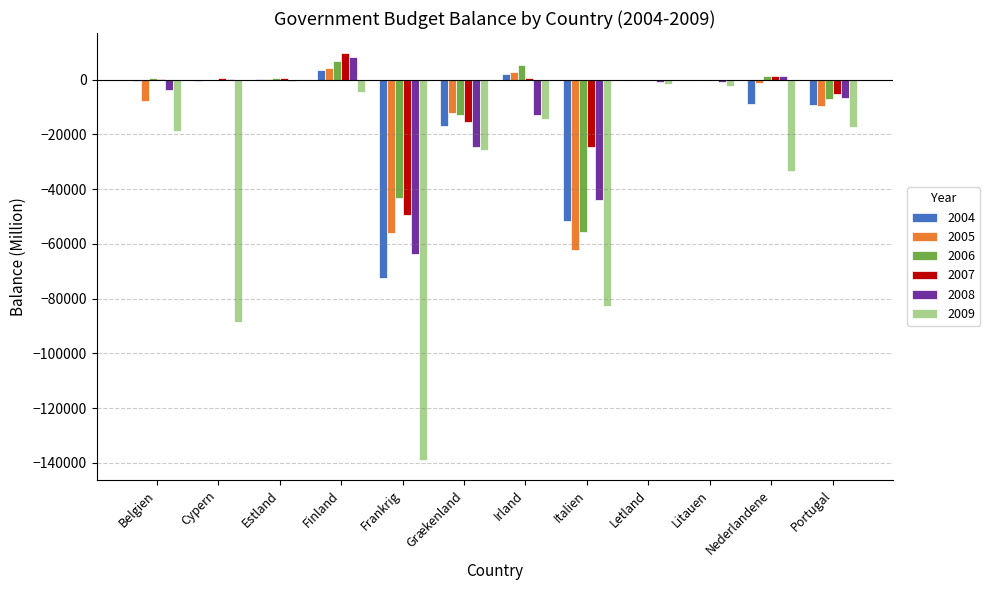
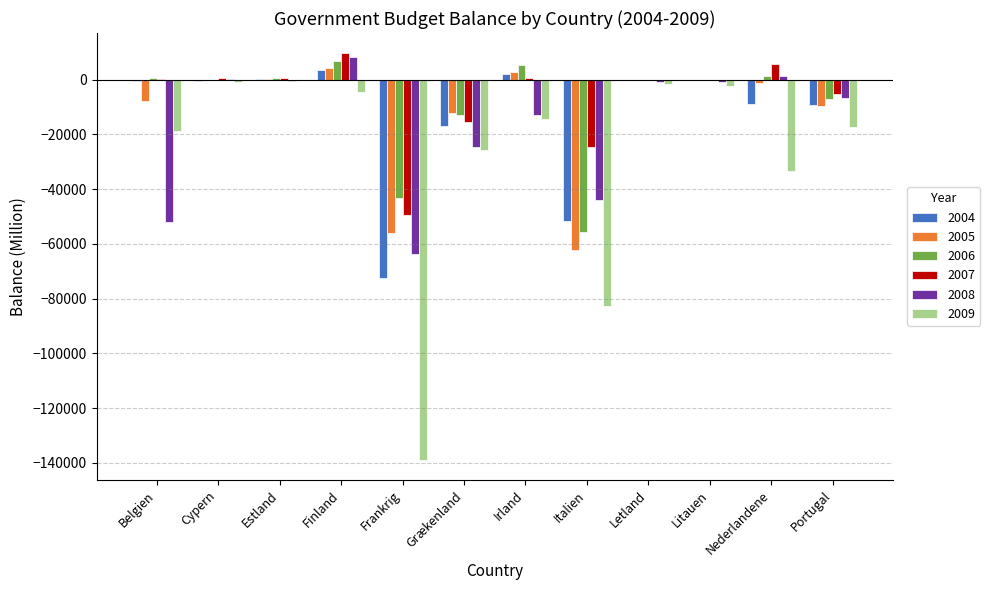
2008, Belgien: -4000 -> -52000
2009, Cypern: -89000 -> -1000
2007, Nederlandene: 1000 -> 6000
